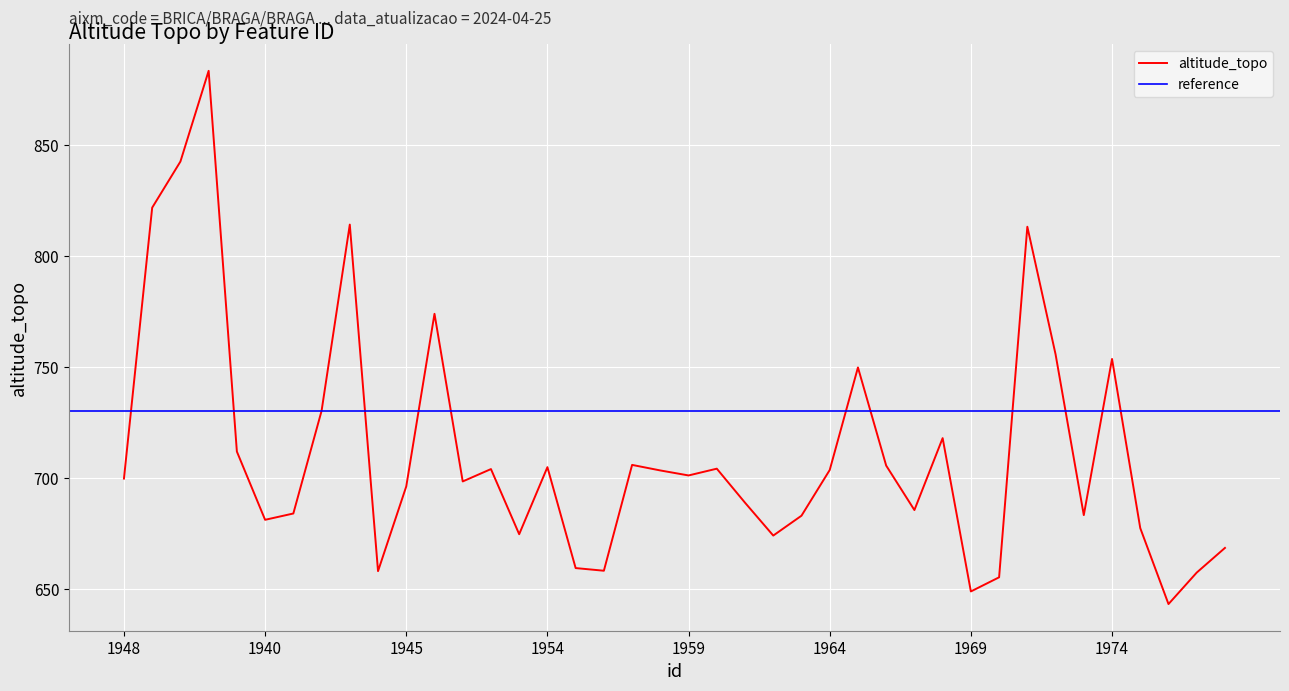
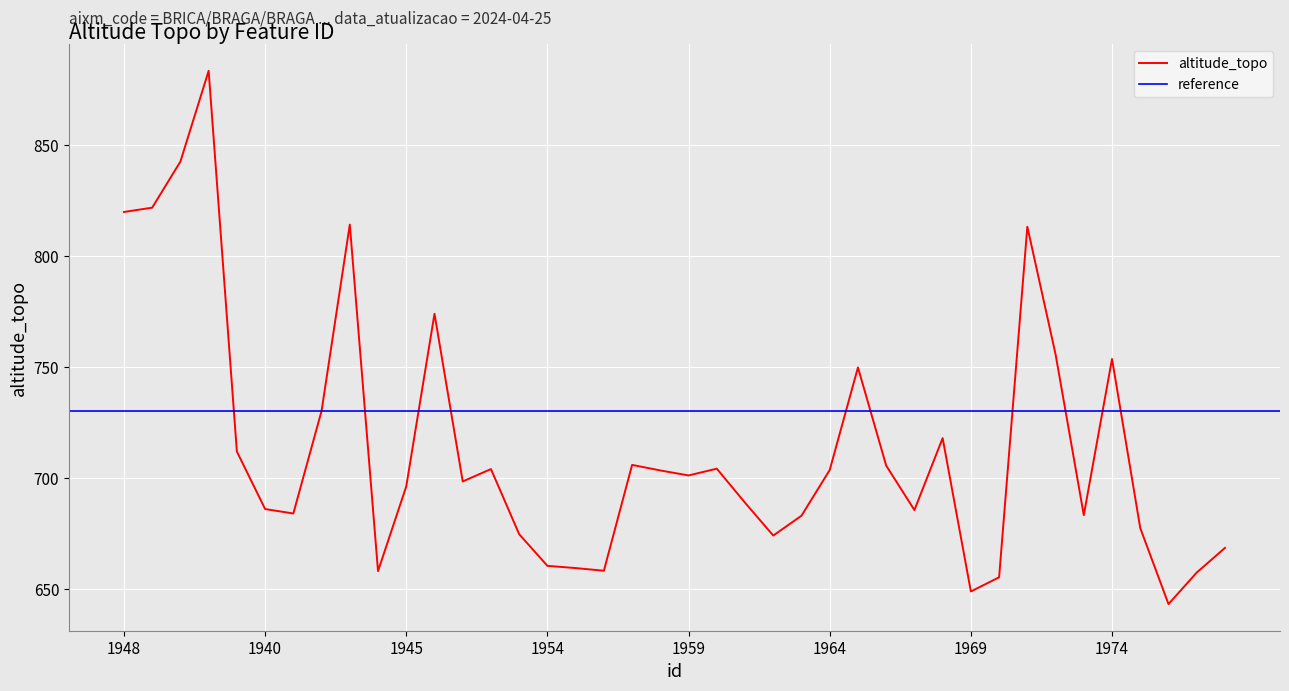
1948: 700 -> 820
1940: 681 -> 686
1954: 705 -> 660
